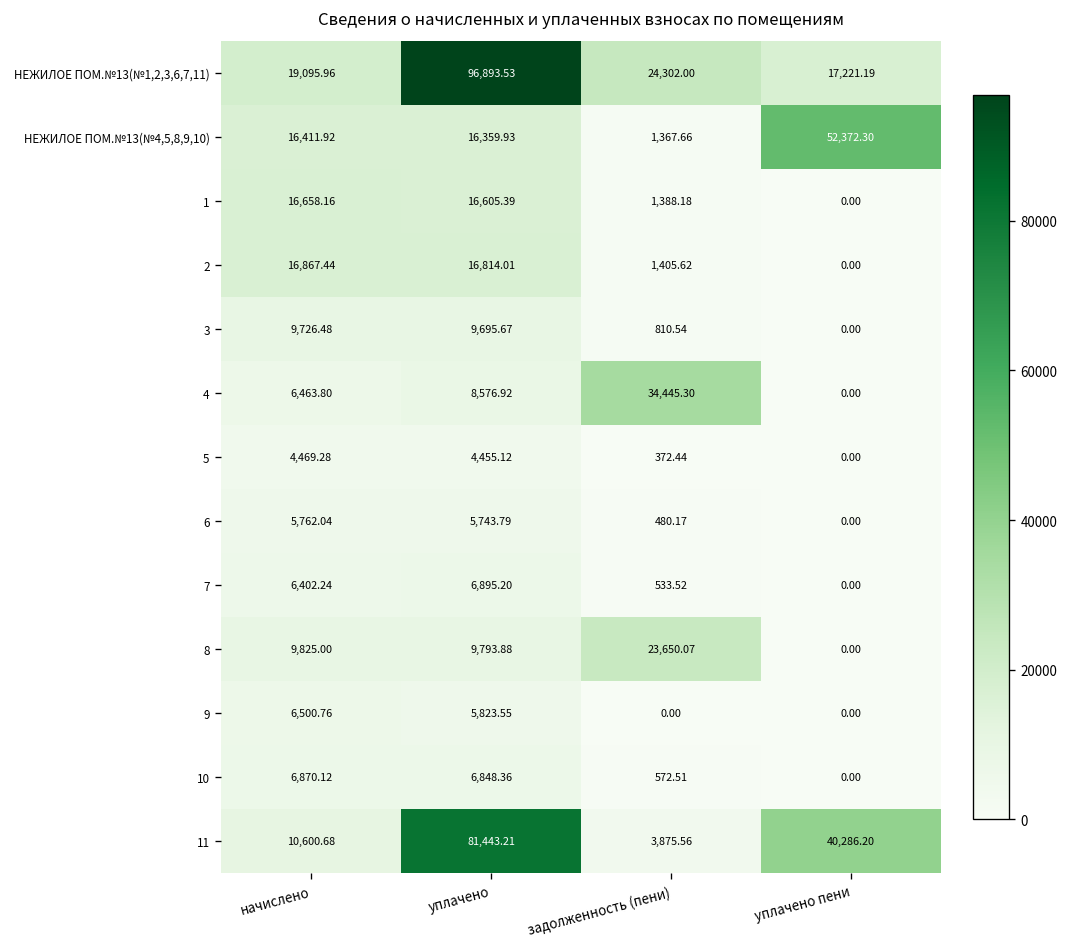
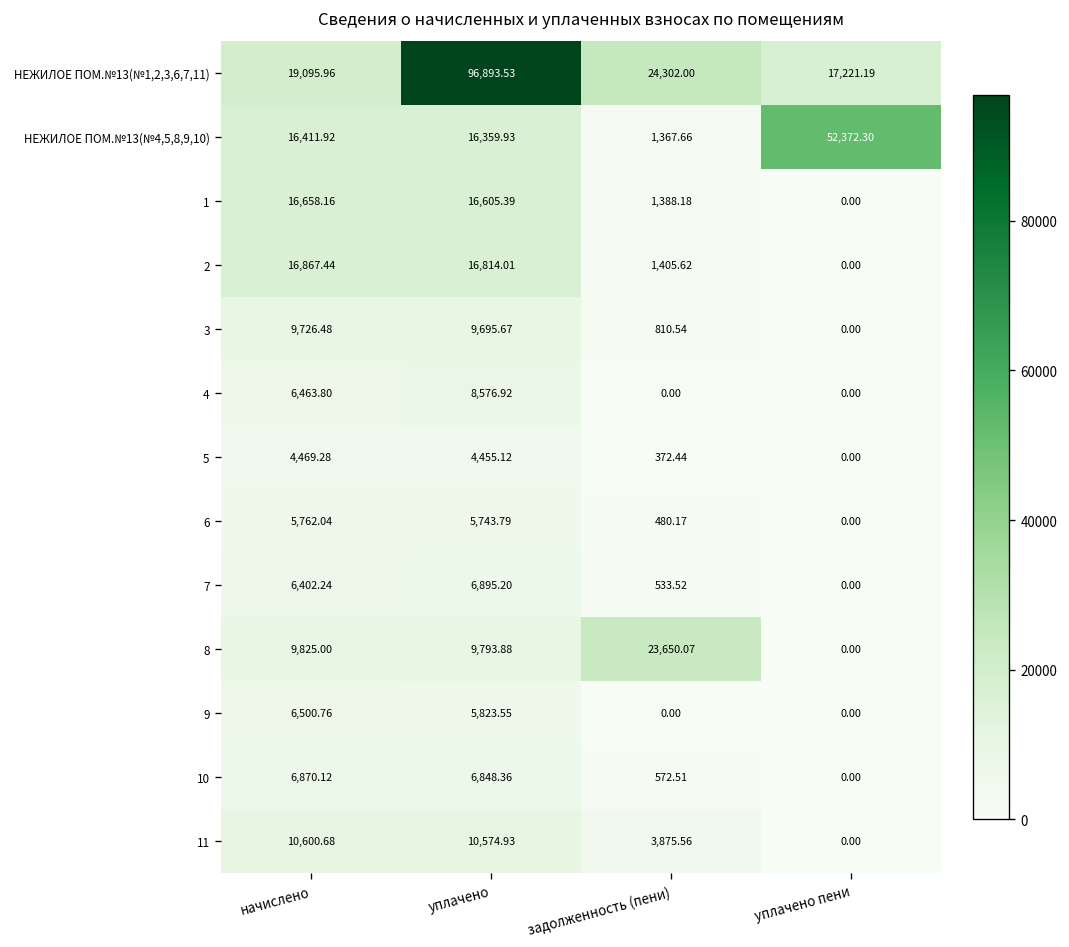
4, задолженность (пени): 34,445.30 -> 0.00
11, уплачено: 81,443.21 -> 10,574.93
11, уплачено пени: 40,286.20 -> 0.00
